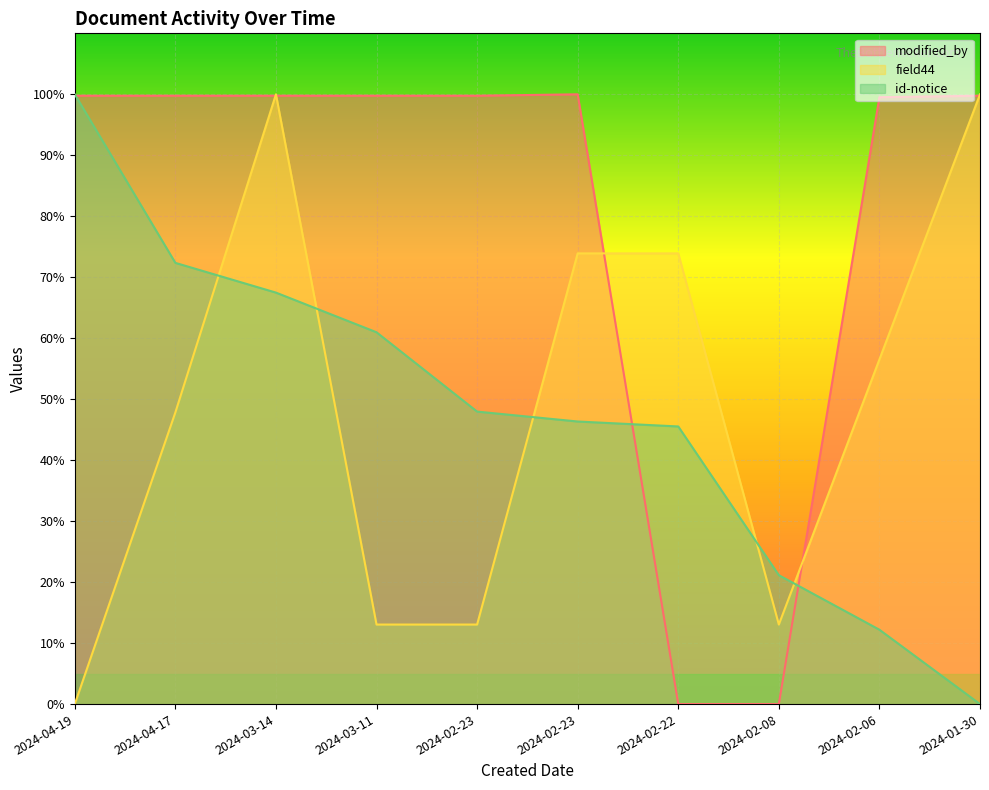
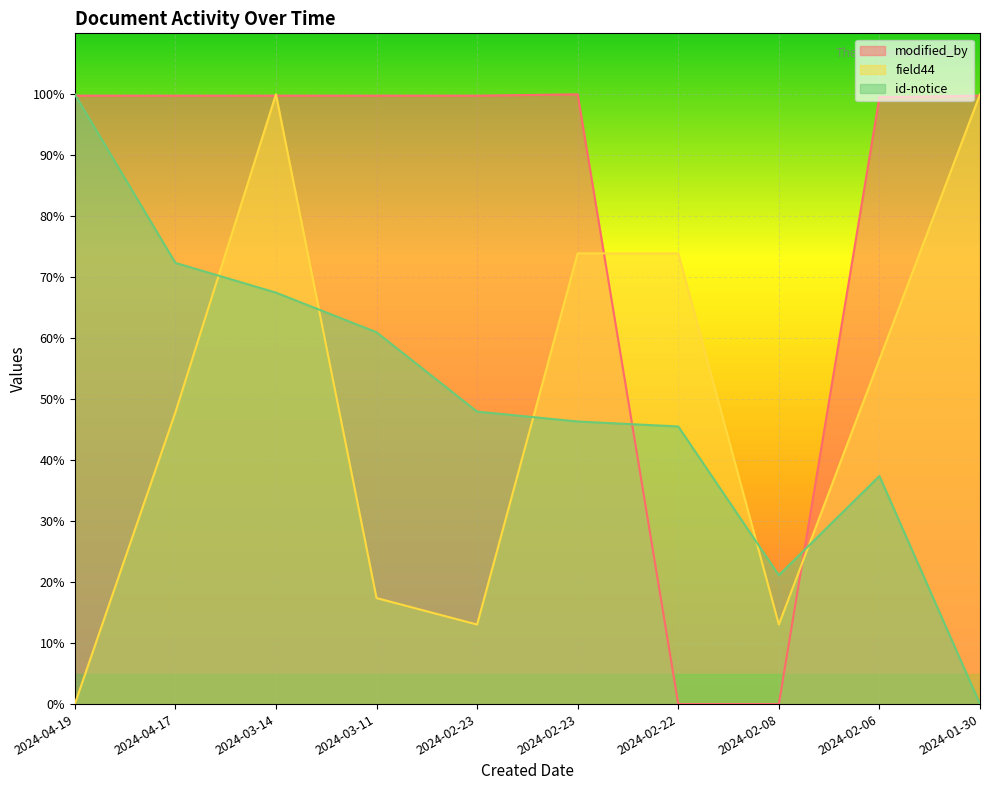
field44, 2024-03-11: 13% -> 17%
id-notice, 2024-02-06: 12% -> 37%
